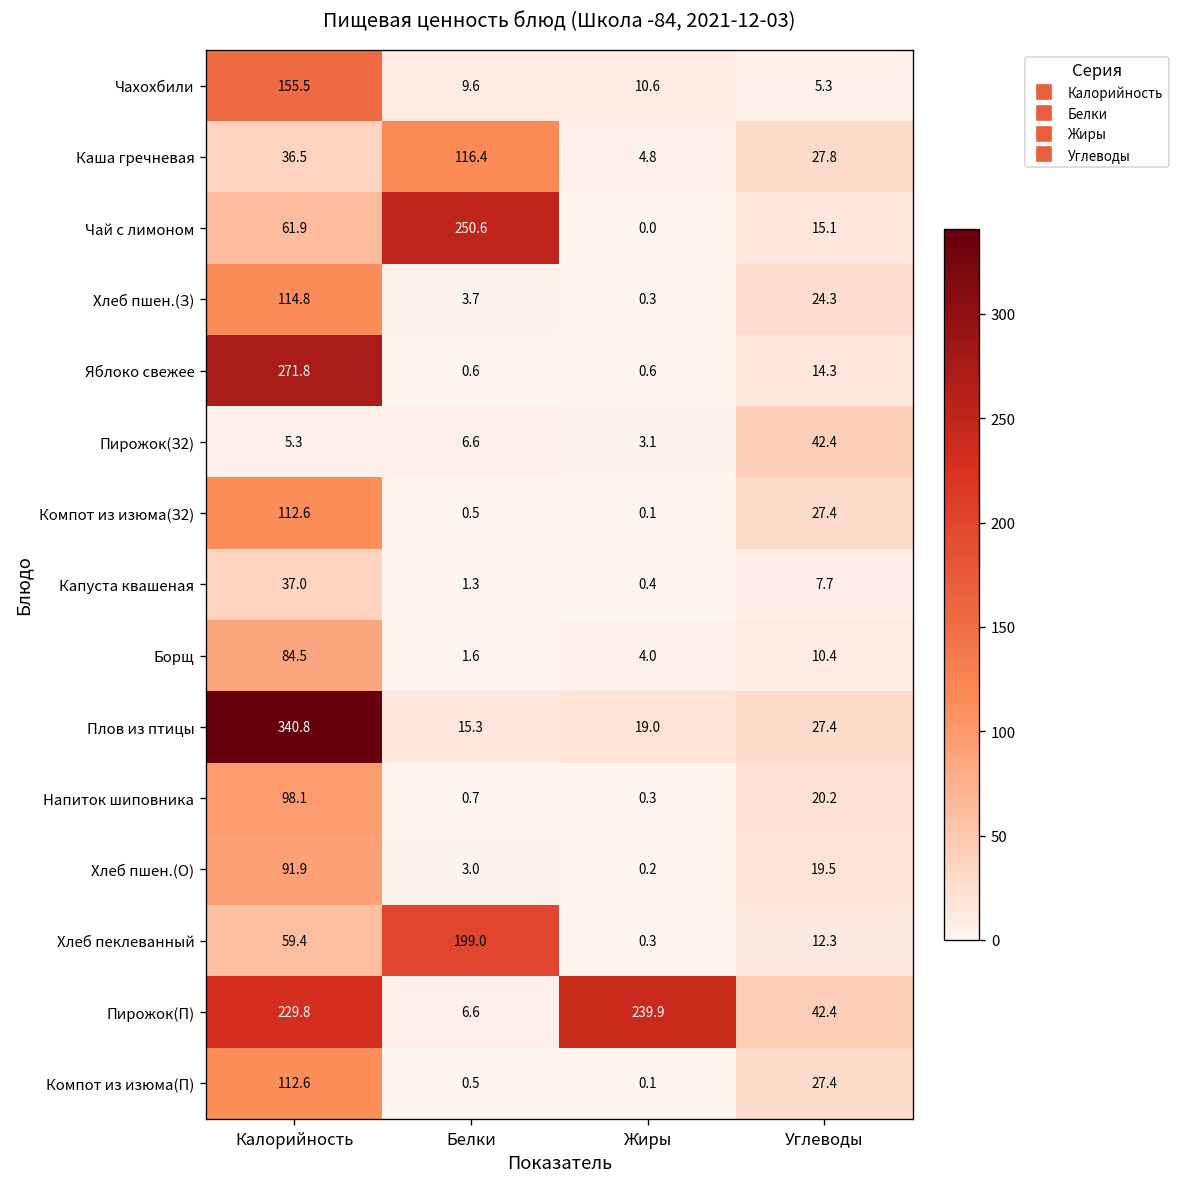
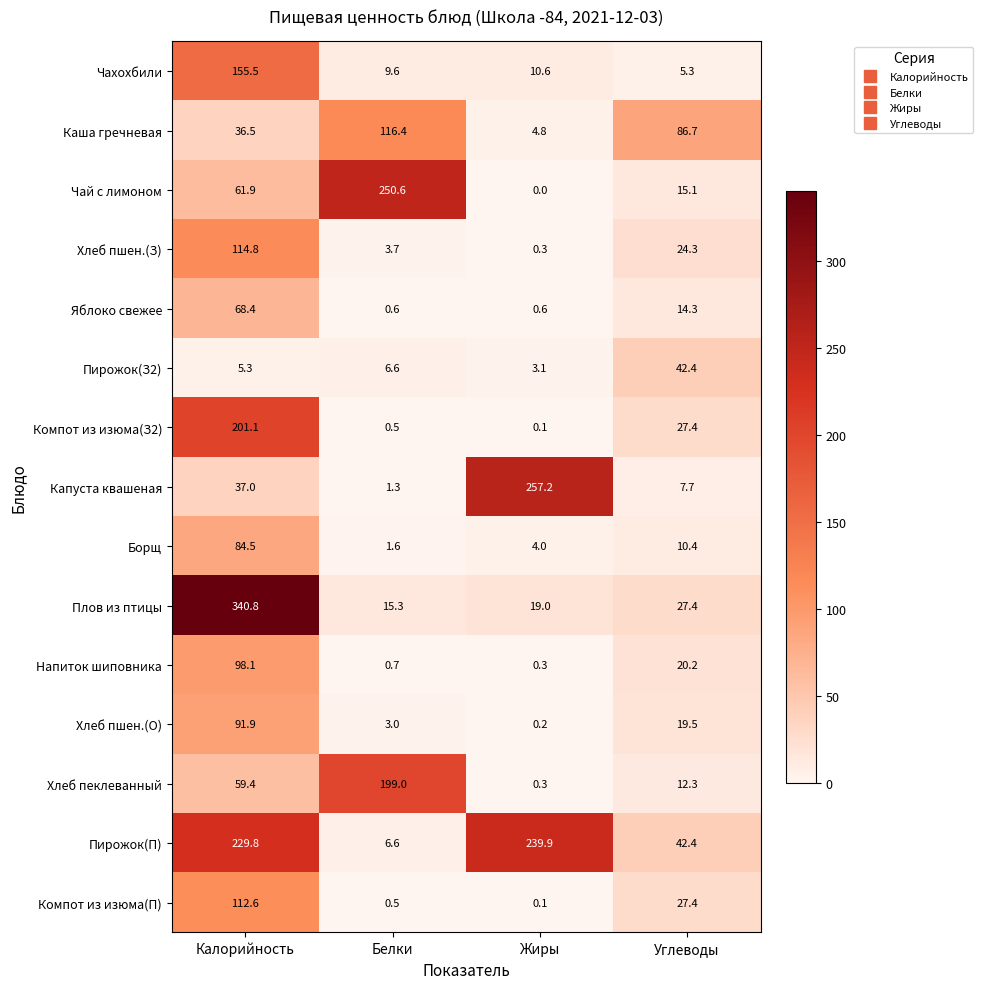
Каша гречневая, Углеводы: 27.8 -> 86.7
Яблоко свежее, Калорийность: 271.8 -> 68.4
Компот из изюма(З2), Калорийность: 112.6 -> 201.1
Капуста квашеная, Жиры: 0.4 -> 257.2
